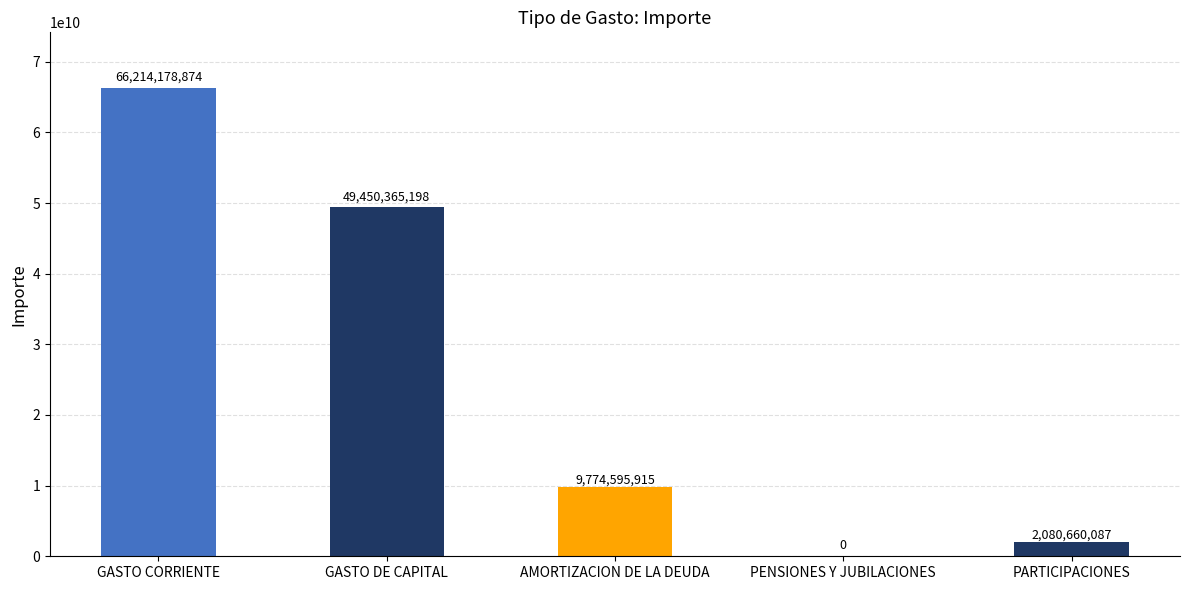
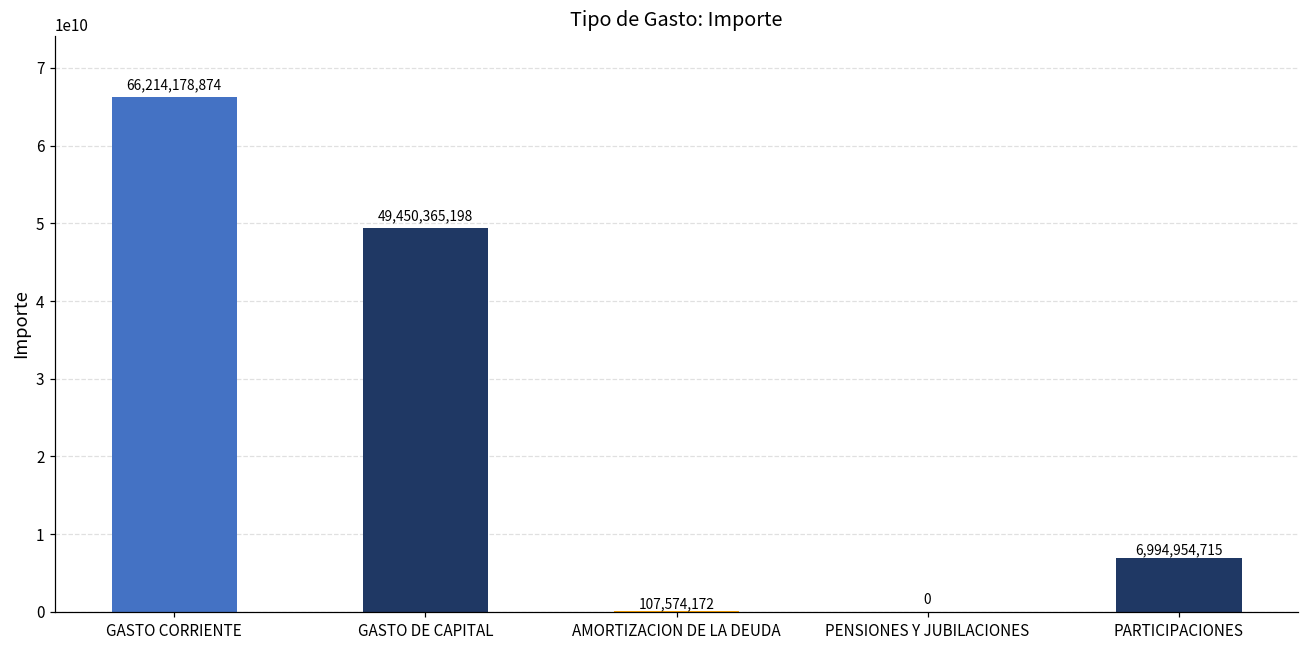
AMORTIZACION DE LA DEUDA: 9,774,595,915 -> 107,574,172
PARTICIPACIONES: 2,080,660,087 -> 6,994,954,715
